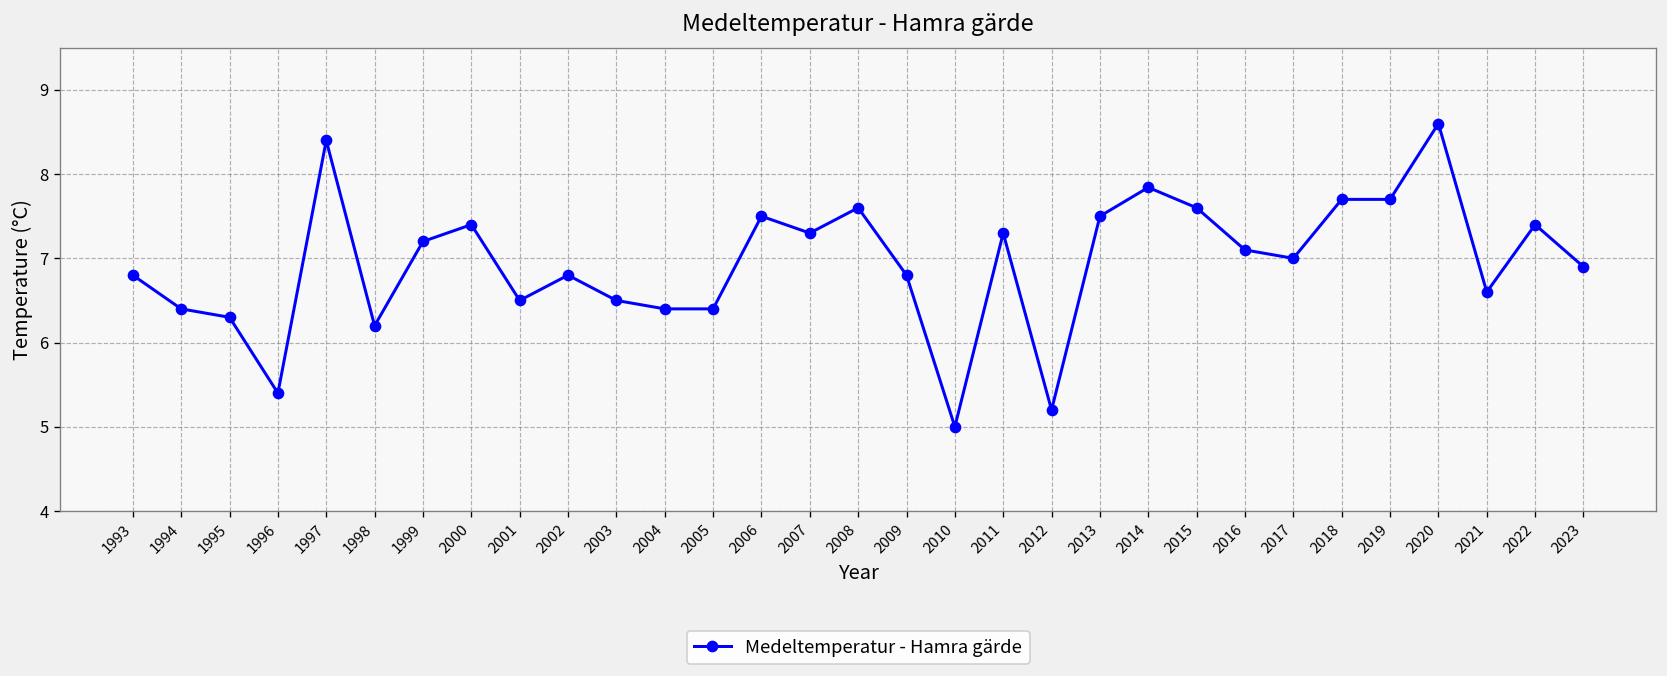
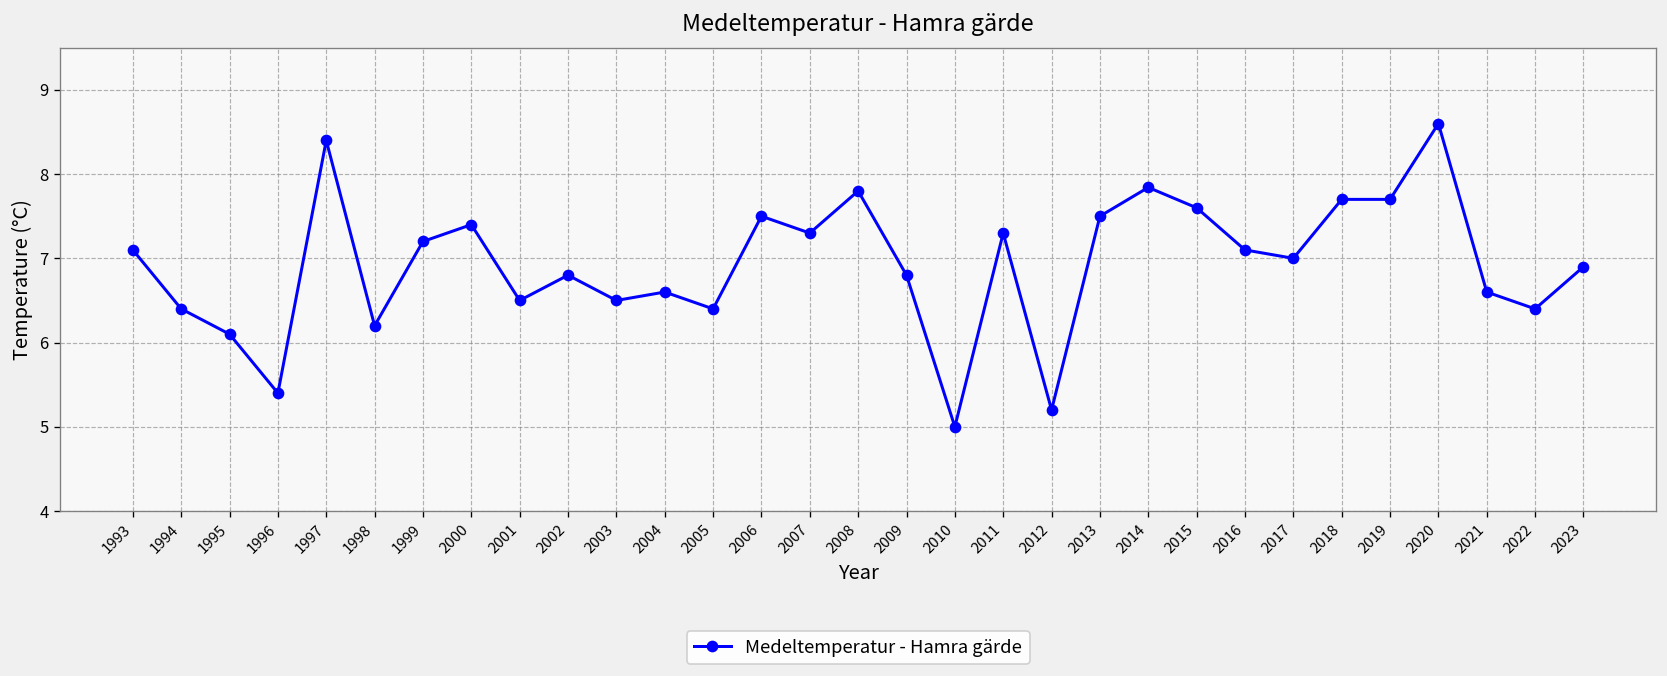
1993: 6.8 -> 7.1
1995: 6.3 -> 6.1
2004: 6.4 -> 6.6
2008: 7.6 -> 7.8
2022: 7.4 -> 6.4
